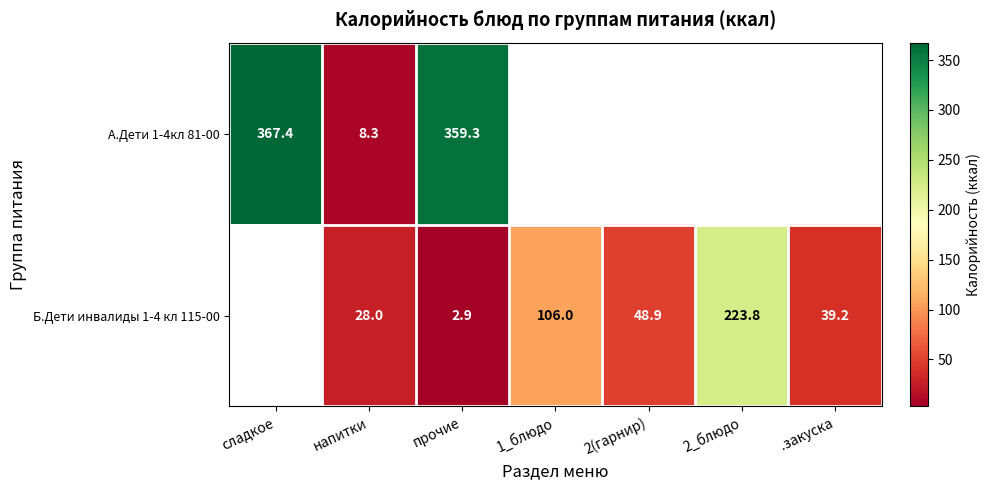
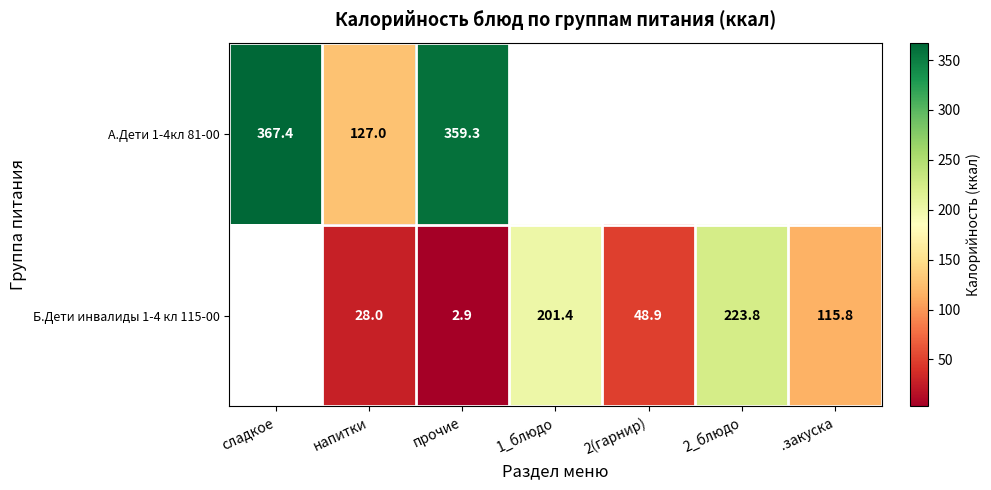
А.Дети 1-4кл 81-00, напитки: 8.3 -> 127.0
Б.Дети инвалиды 1-4 кл 115-00, 1_блюдо: 106.0 -> 201.4
Б.Дети инвалиды 1-4 кл 115-00, .закуска: 39.2 -> 115.8
